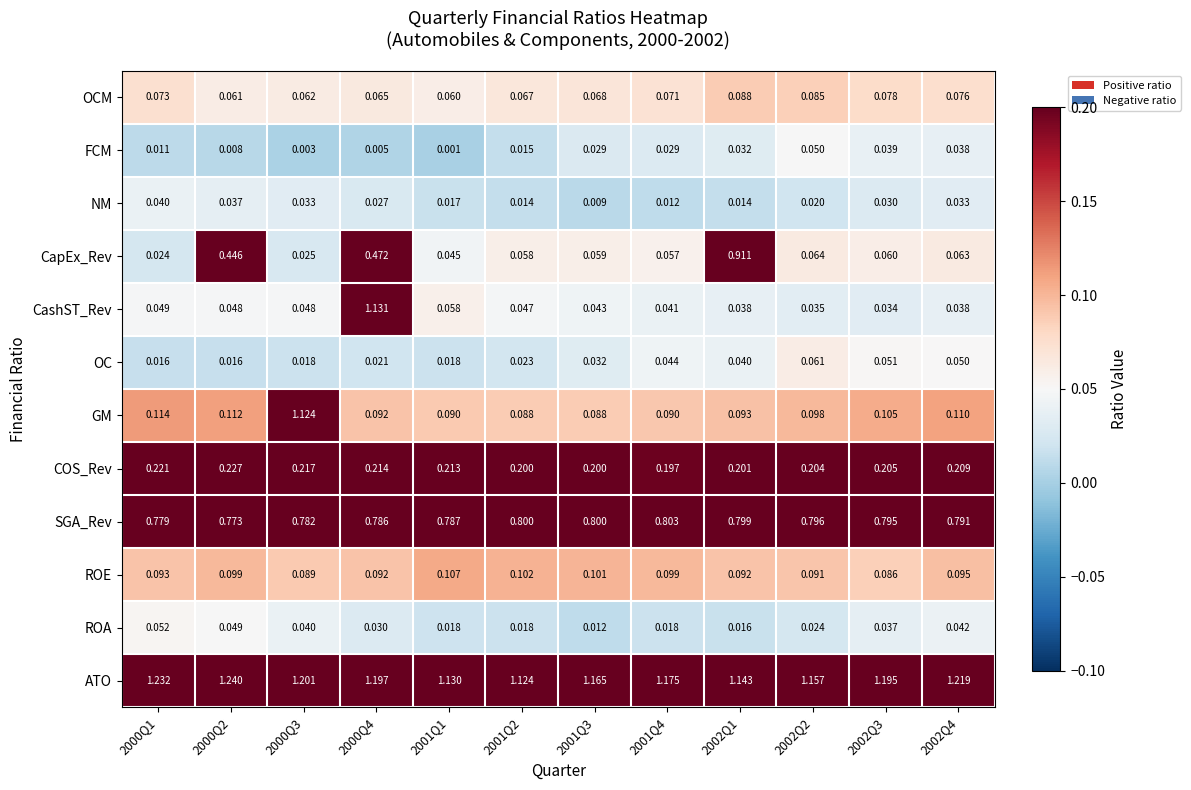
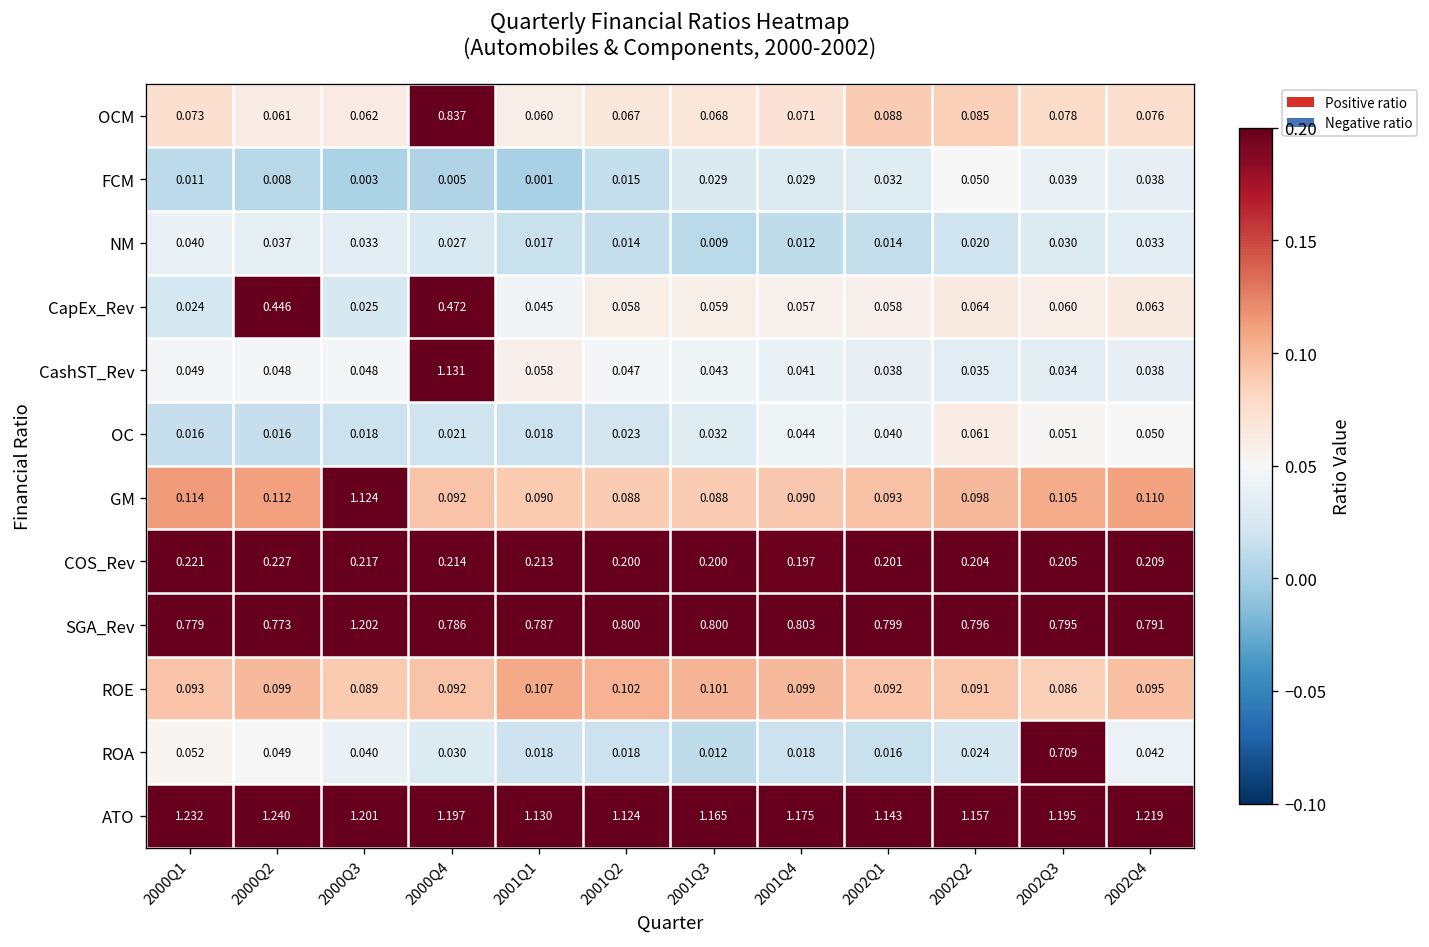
OCM, 2000Q4: 0.065 -> 0.837
CapEx_Rev, 2002Q1: 0.911 -> 0.058
SGA_Rev, 2000Q3: 0.782 -> 1.202
ROA, 2002Q3: 0.037 -> 0.709
